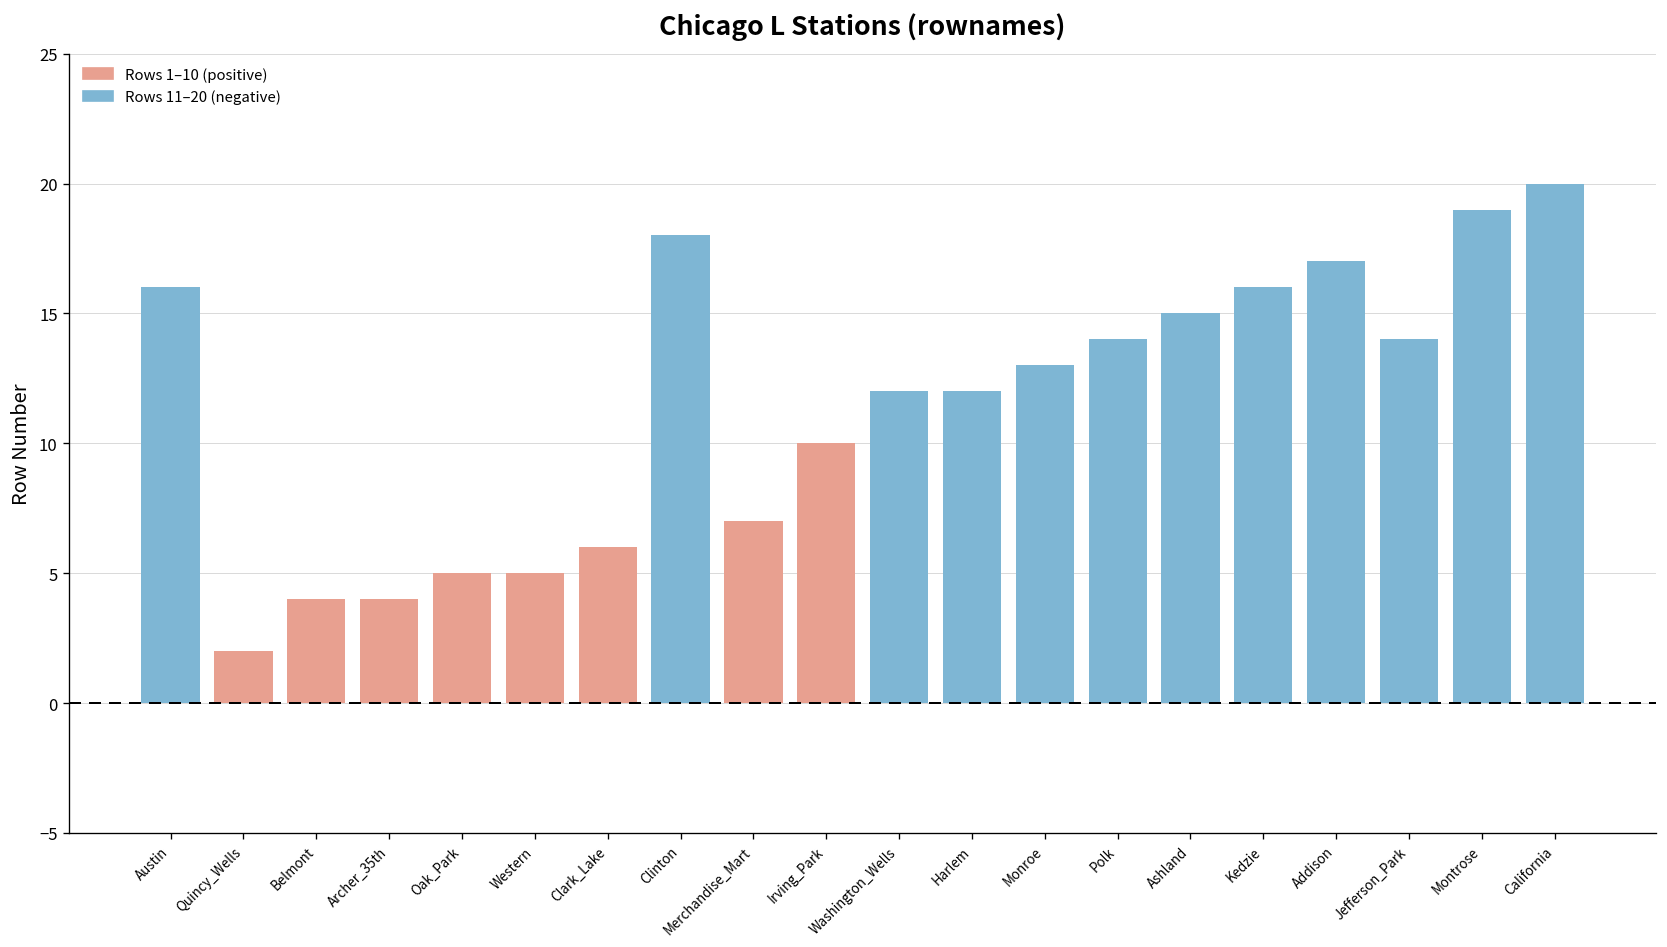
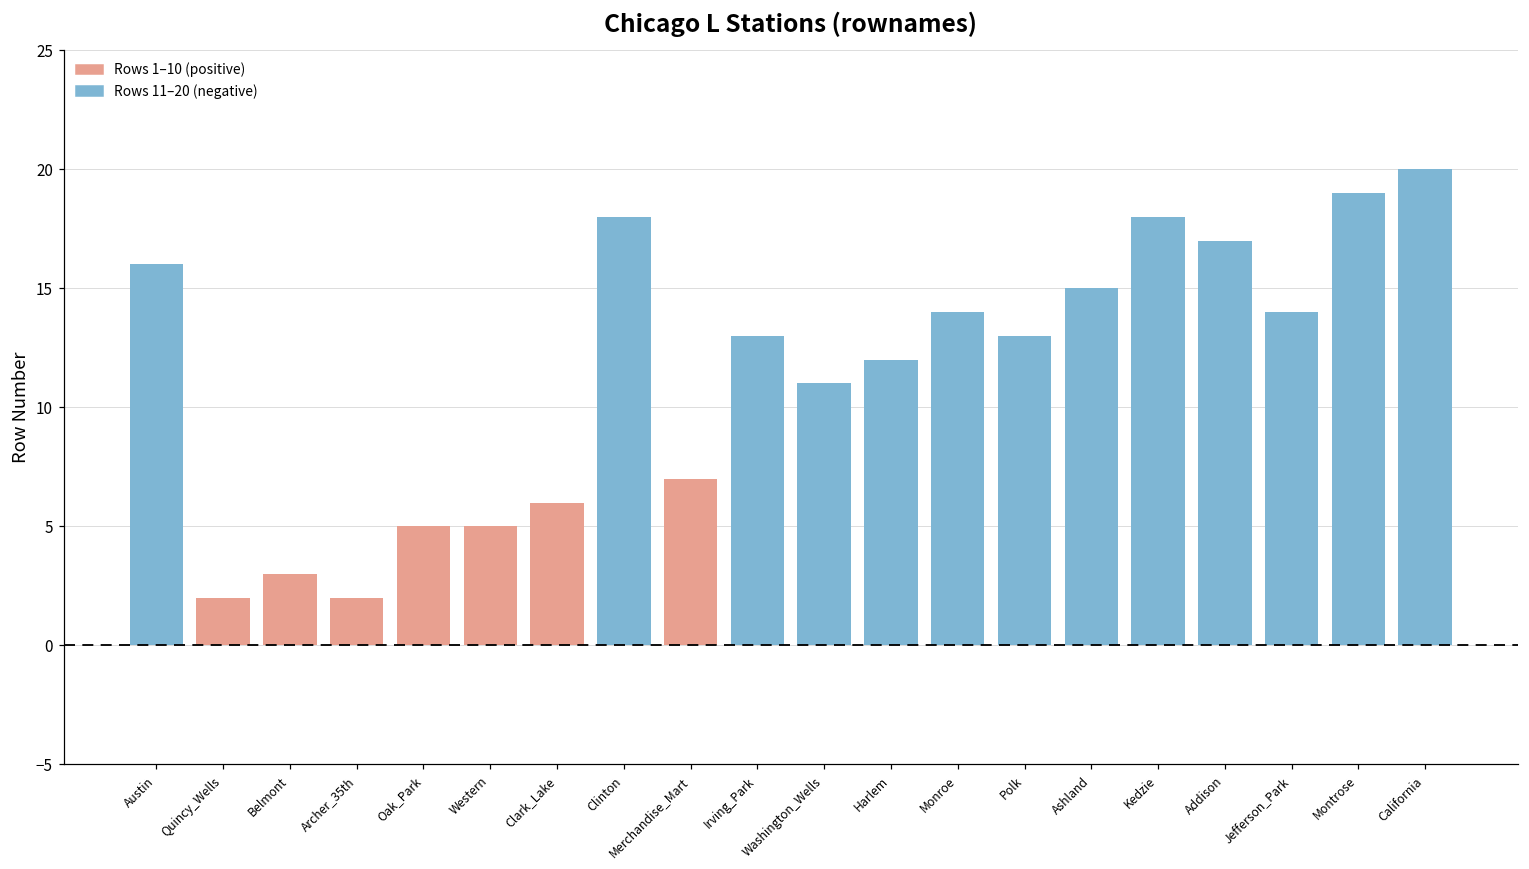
Belmont: 4 -> 3
Archer_35th: 4 -> 2
Irving_Park: 10 -> 13
Washington_Wells: 12 -> 11
Monroe: 13 -> 14
Polk: 14 -> 13
Kedzie: 16 -> 18
